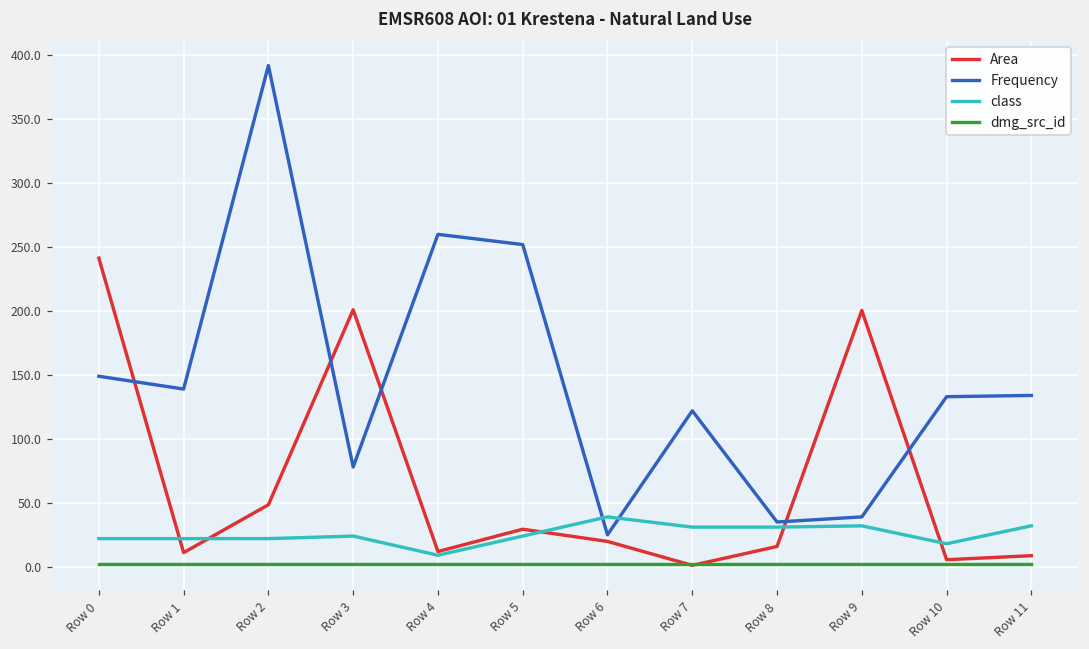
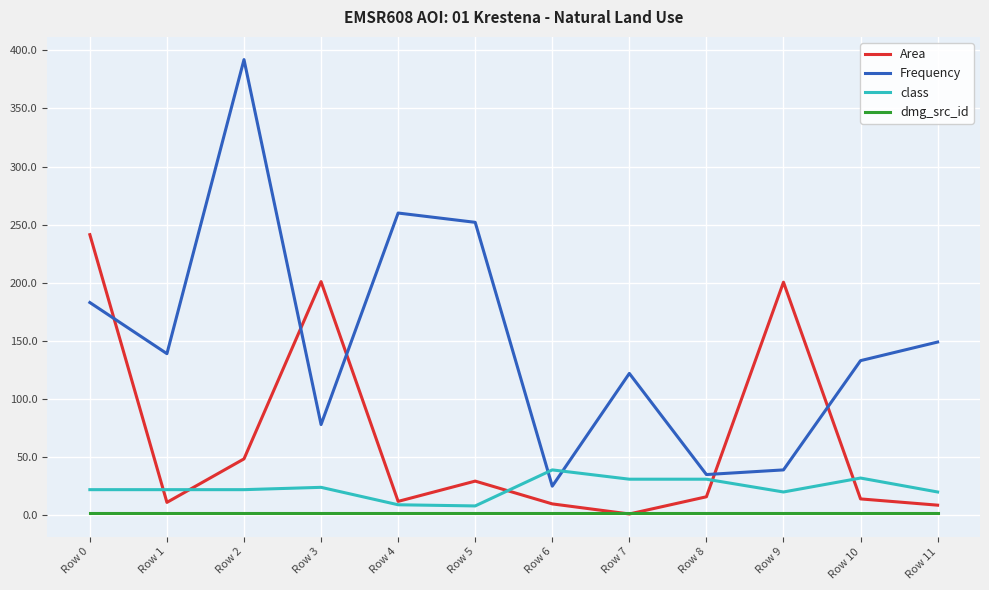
Frequency, Row 0: 149 -> 183
class, Row 5: 24 -> 8
Area, Row 6: 20 -> 10
class, Row 9: 32 -> 20
Area, Row 10: 6 -> 14
class, Row 10: 18 -> 32
Frequency, Row 11: 134 -> 149
class, Row 11: 32 -> 20
